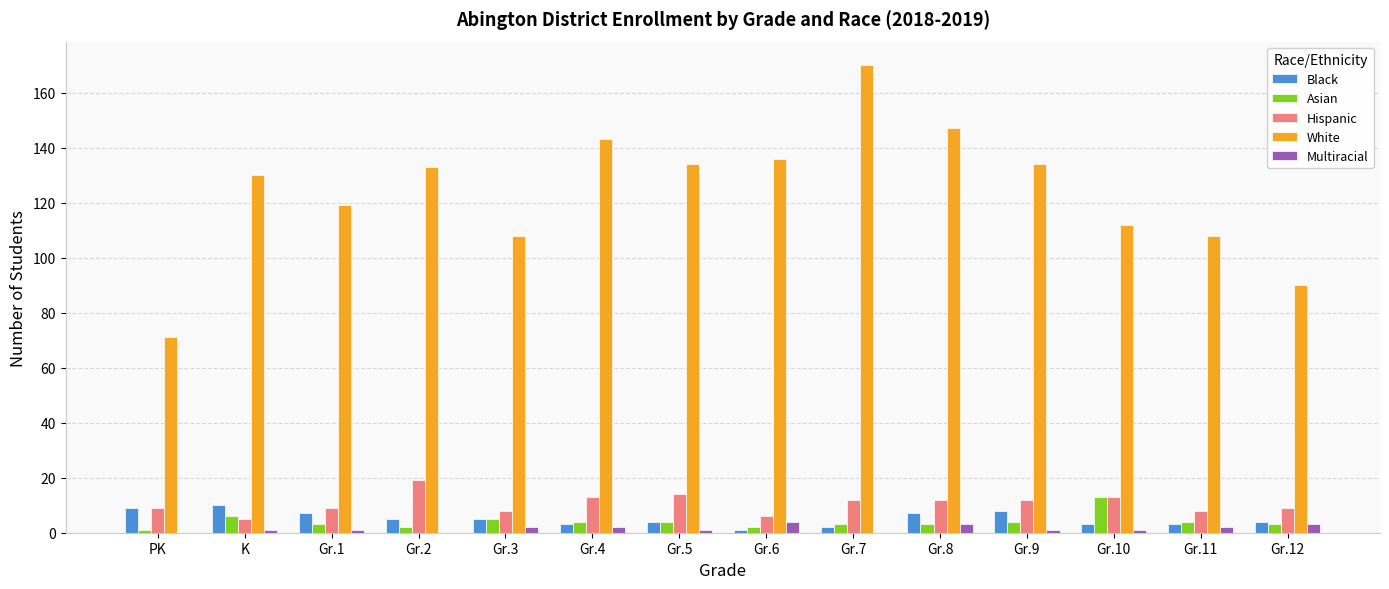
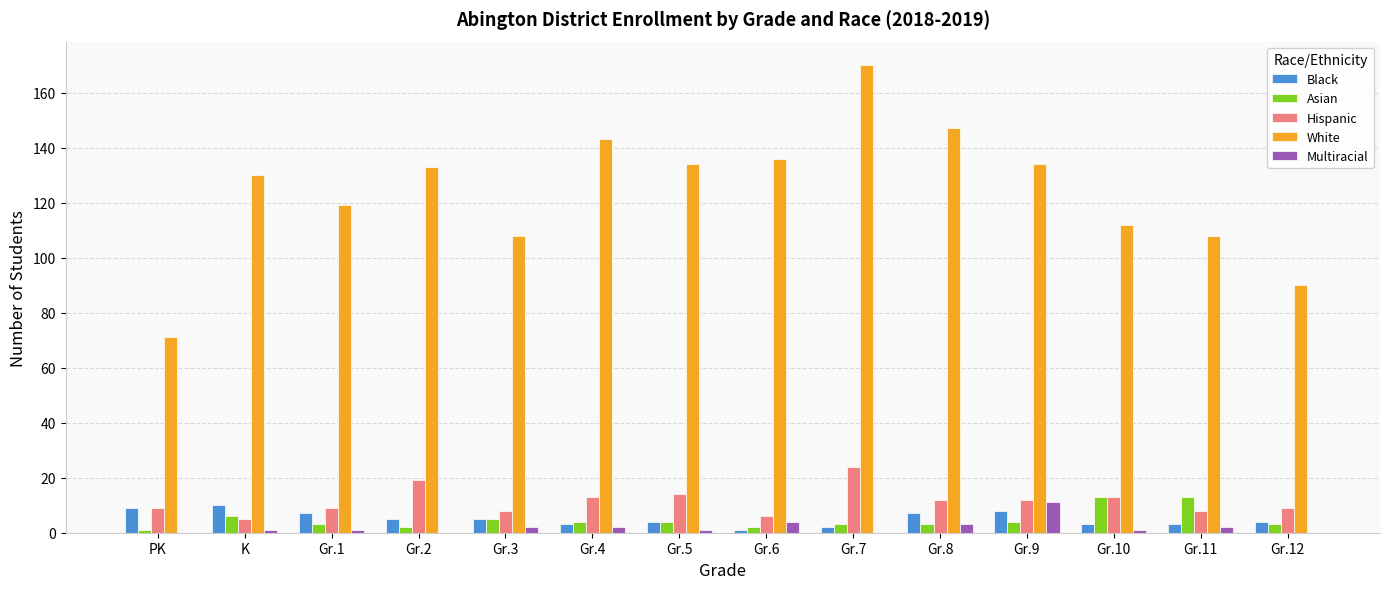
Hispanic, Gr.7: 12 -> 24
Multiracial, Gr.9: 1 -> 11
Asian, Gr.11: 4 -> 13
Multiracial, Gr.12: 3 -> 0
